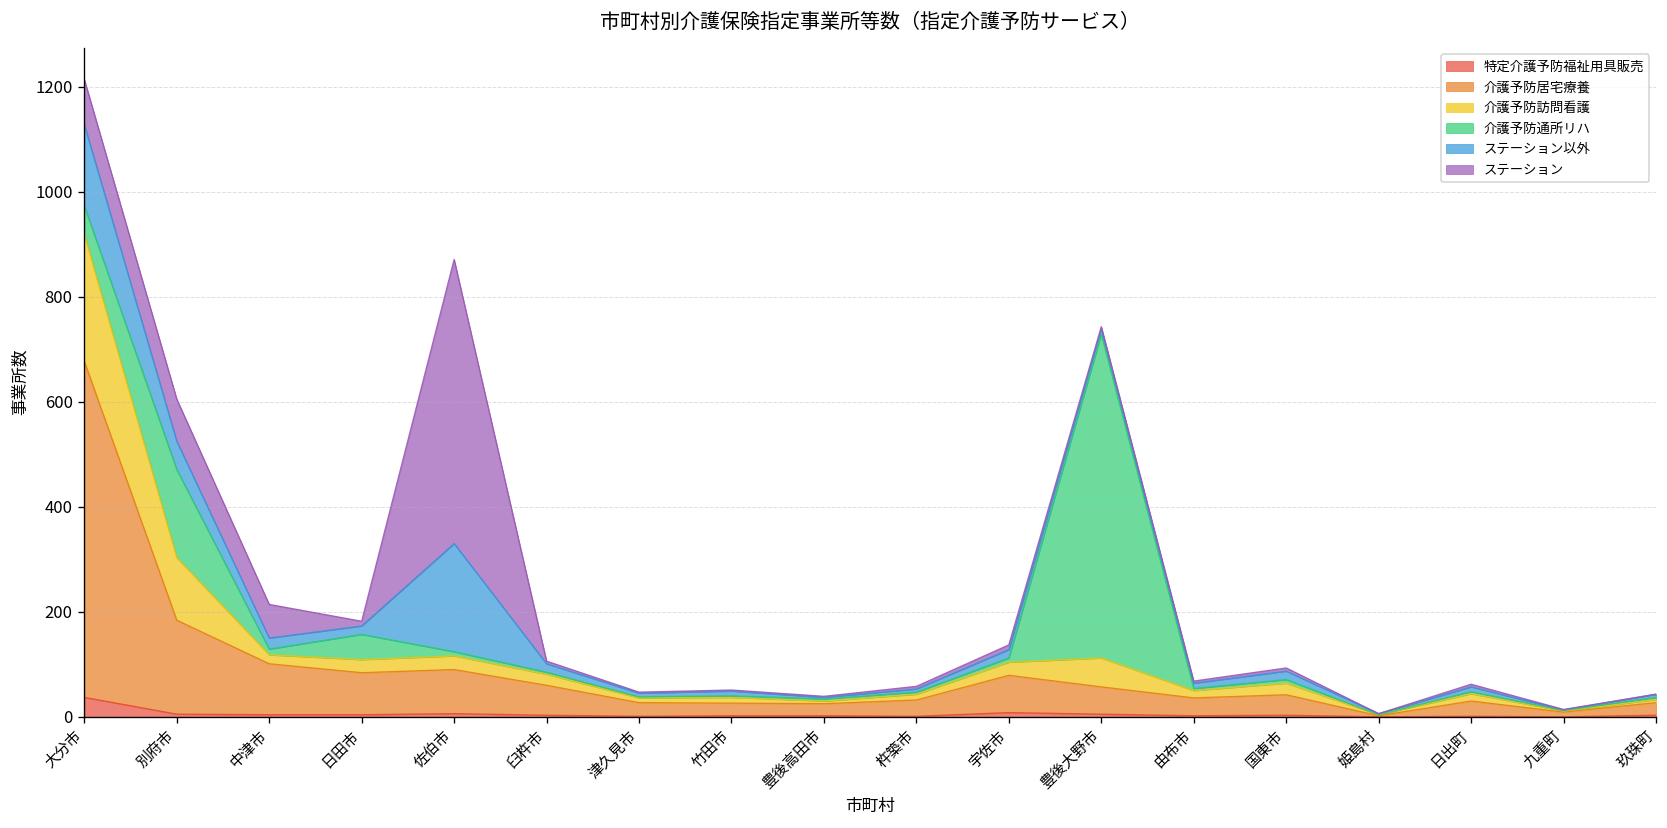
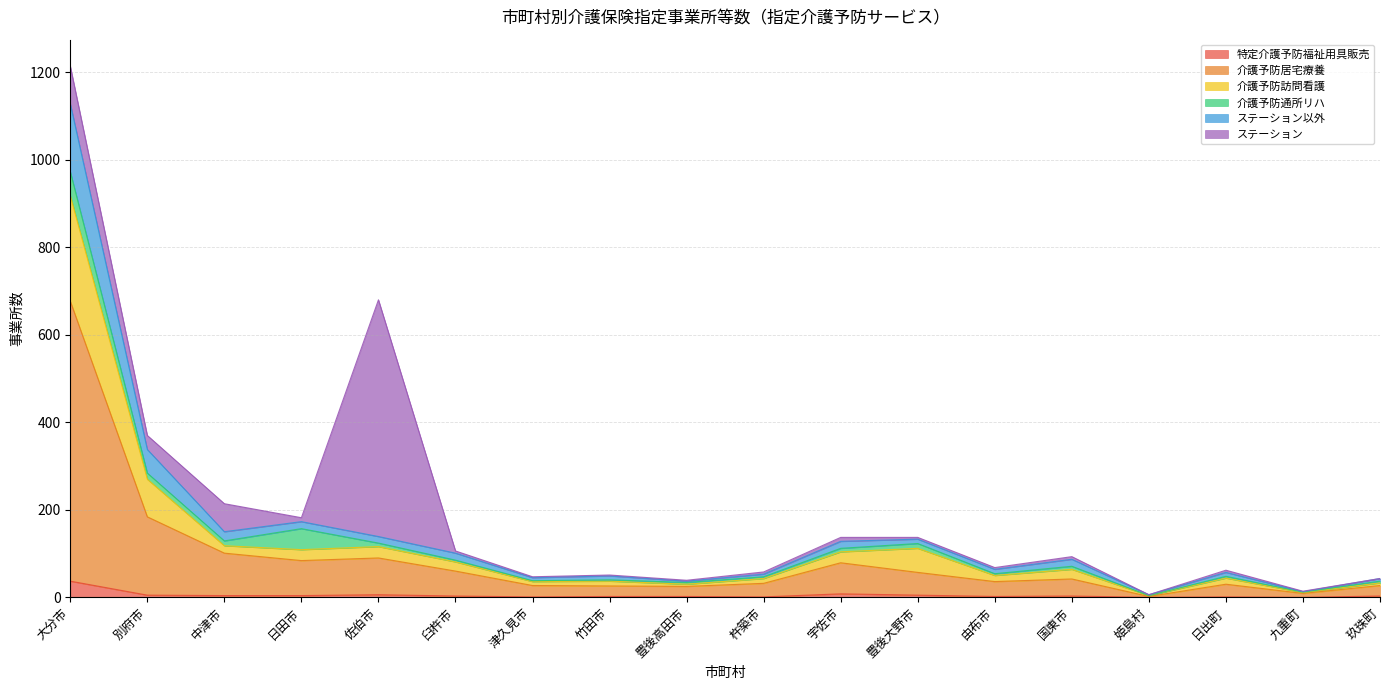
介護予防訪問看護, 別府市: 120 -> 90
介護予防通所リハ, 別府市: 170 -> 10
ステーション, 別府市: 80 -> 30
ステーション以外, 佐伯市: 210 -> 20
介護予防通所リハ, 豊後大野市: 620 -> 10
